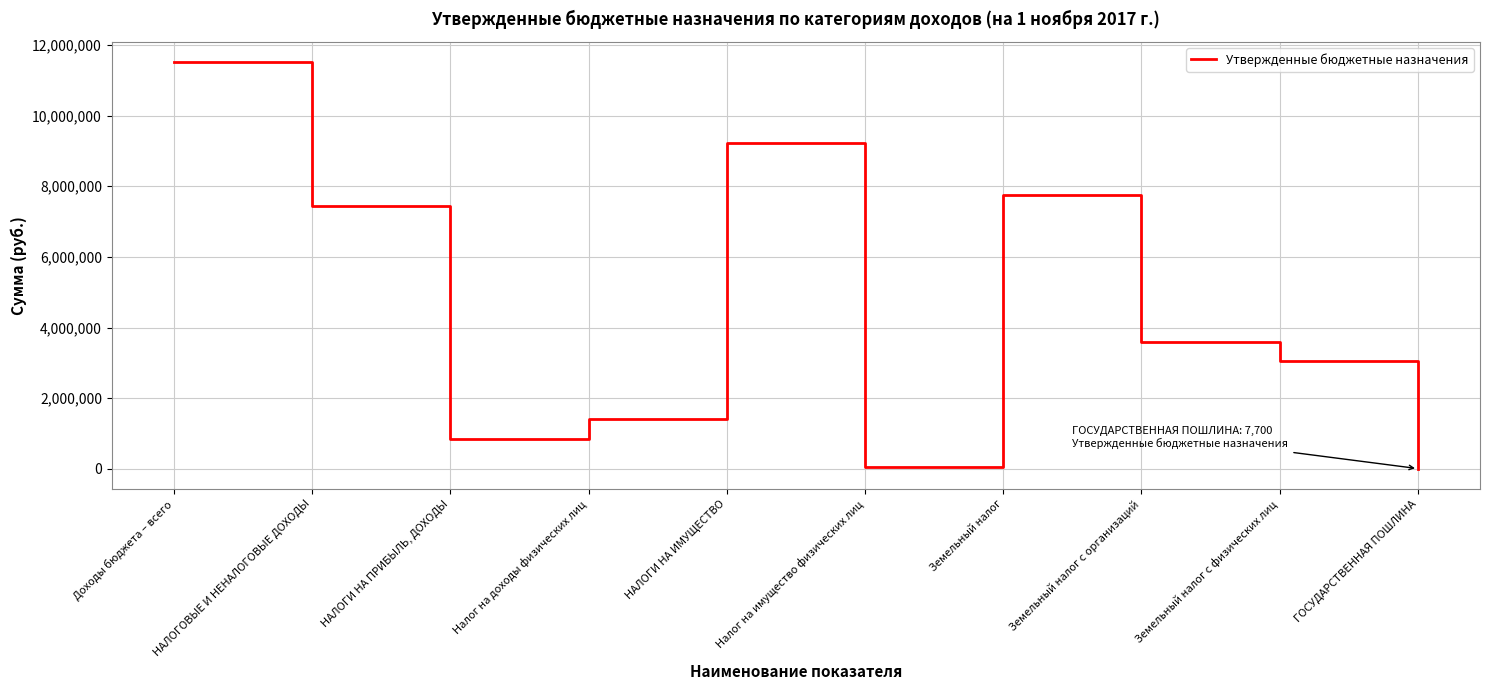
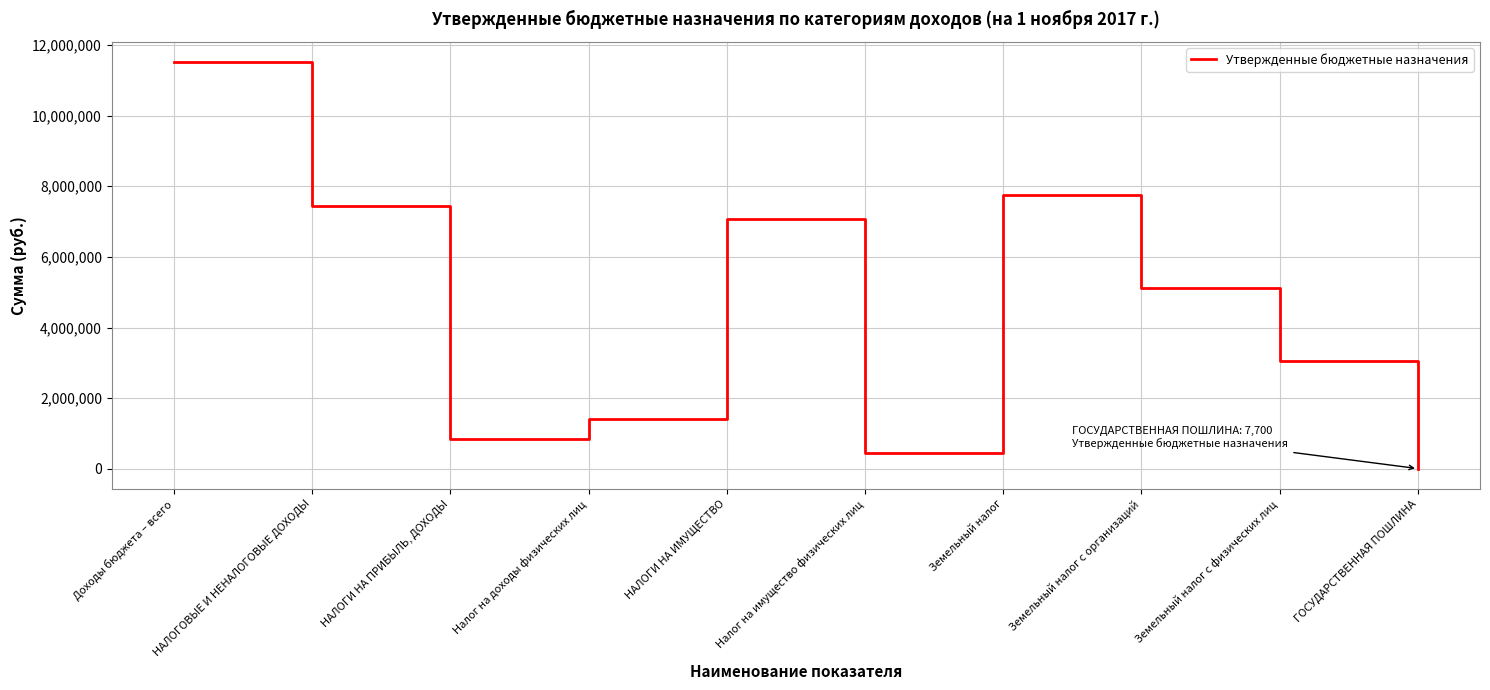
НАЛОГИ НА ИМУЩЕСТВО: 9,200,000 -> 7,100,000
Налог на имущество физических лиц: 100,000 -> 400,000
Земельный налог с организаций: 3,600,000 -> 5,100,000
